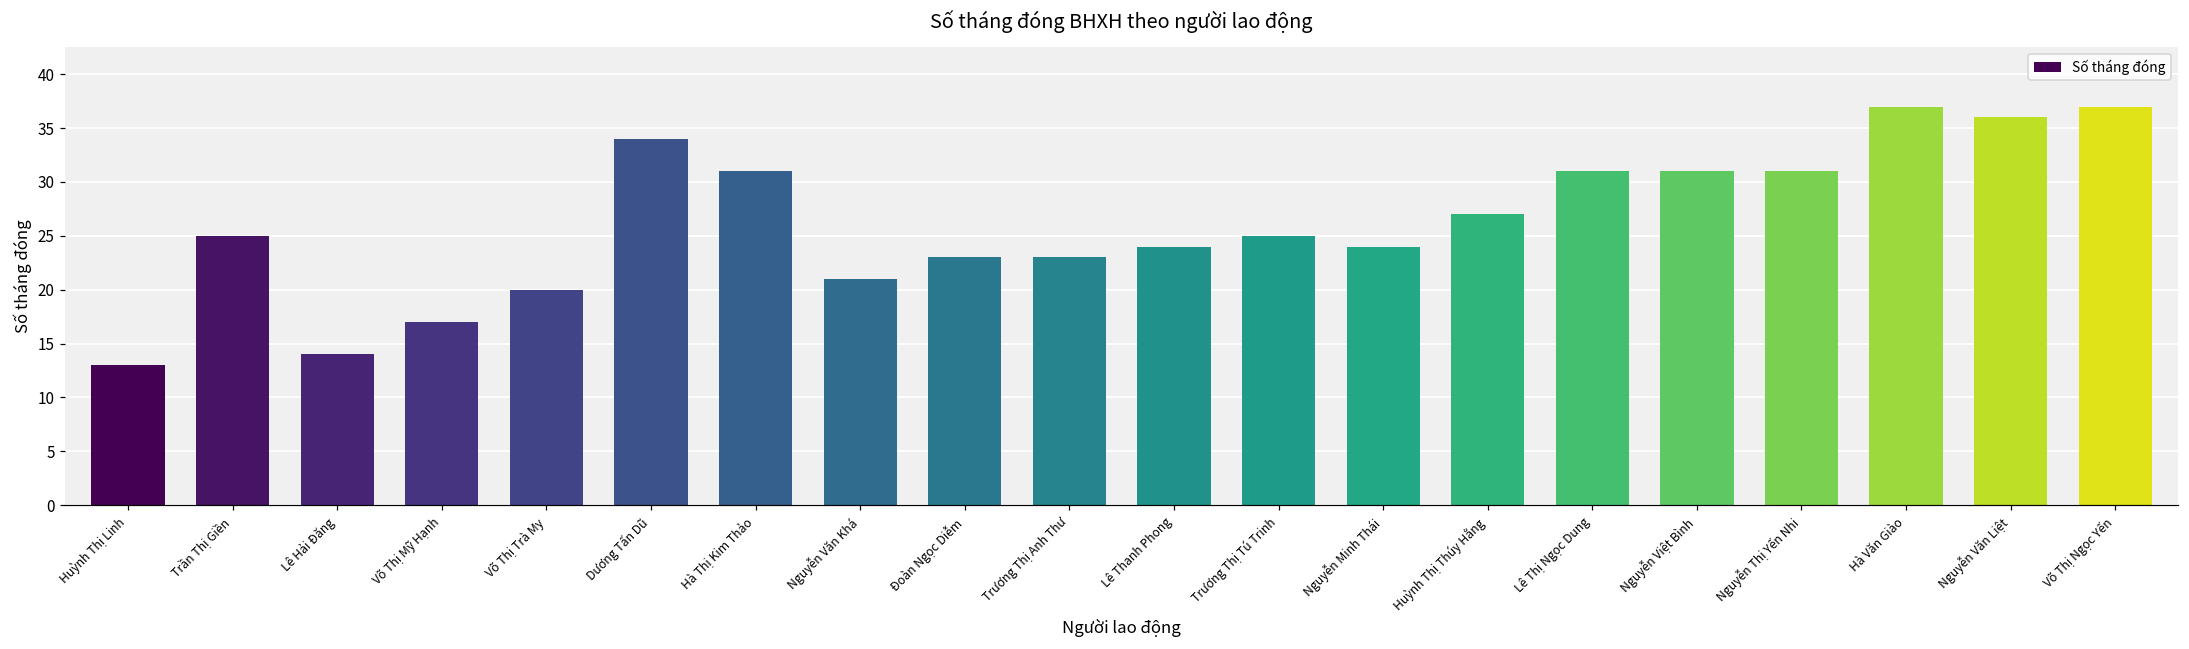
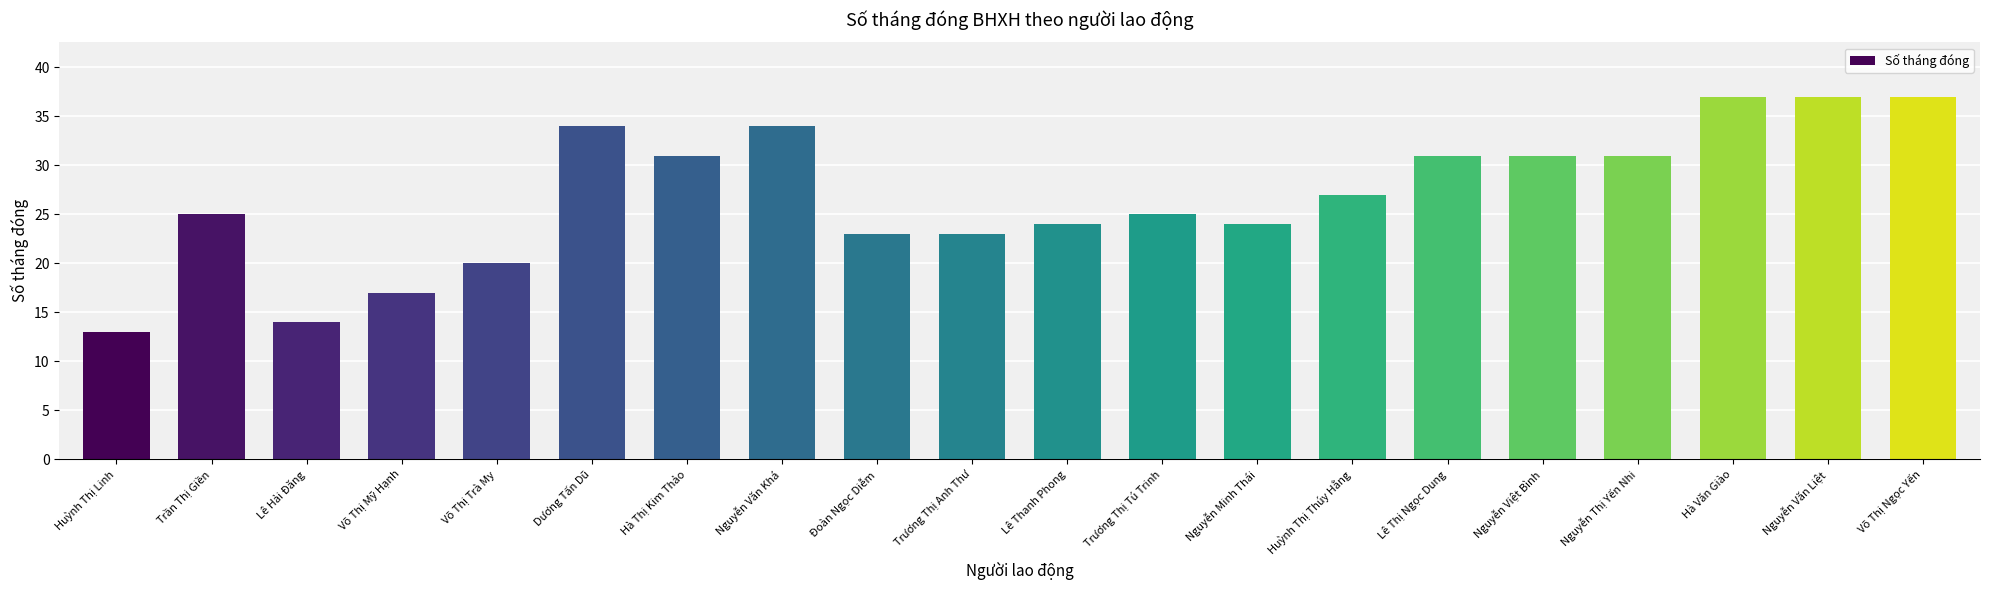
Nguyễn Văn Khá: 21 -> 34
Nguyễn Văn Liệt: 36 -> 37
